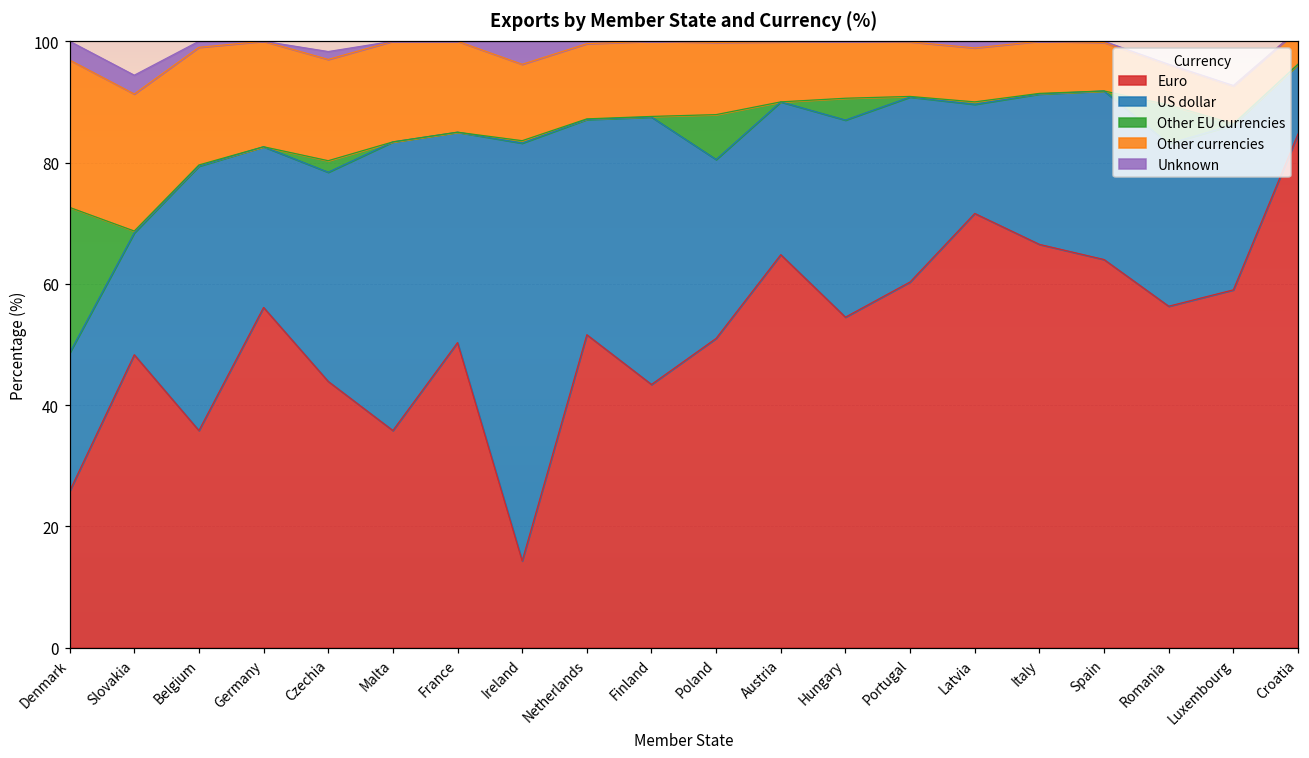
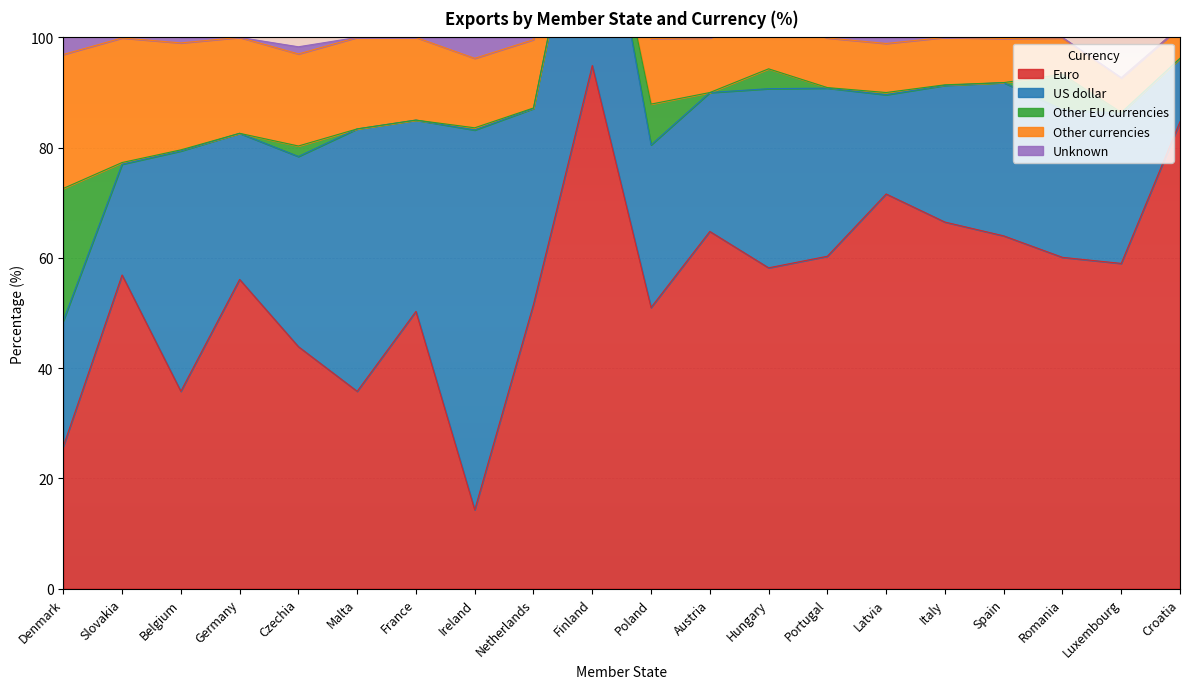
Euro, Slovakia: 48 -> 57
Euro, Finland: 43 -> 95
Euro, Hungary: 55 -> 58
Euro, Romania: 56 -> 60
